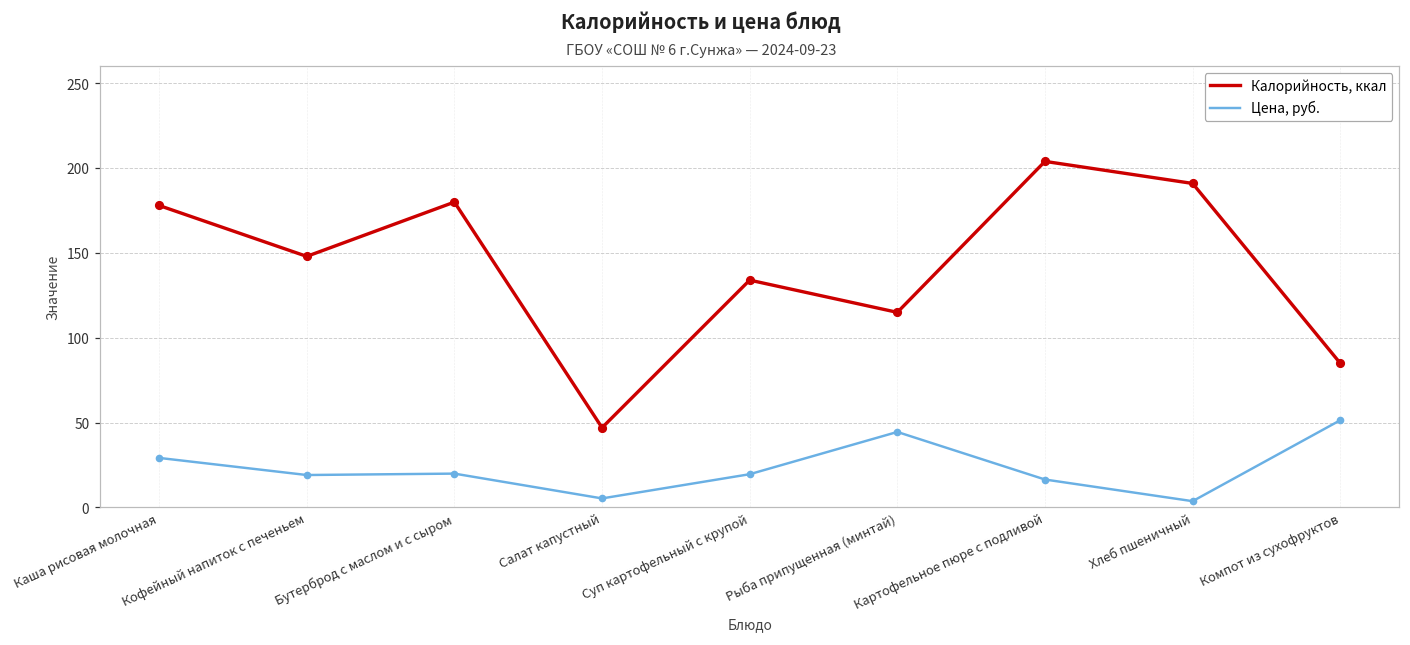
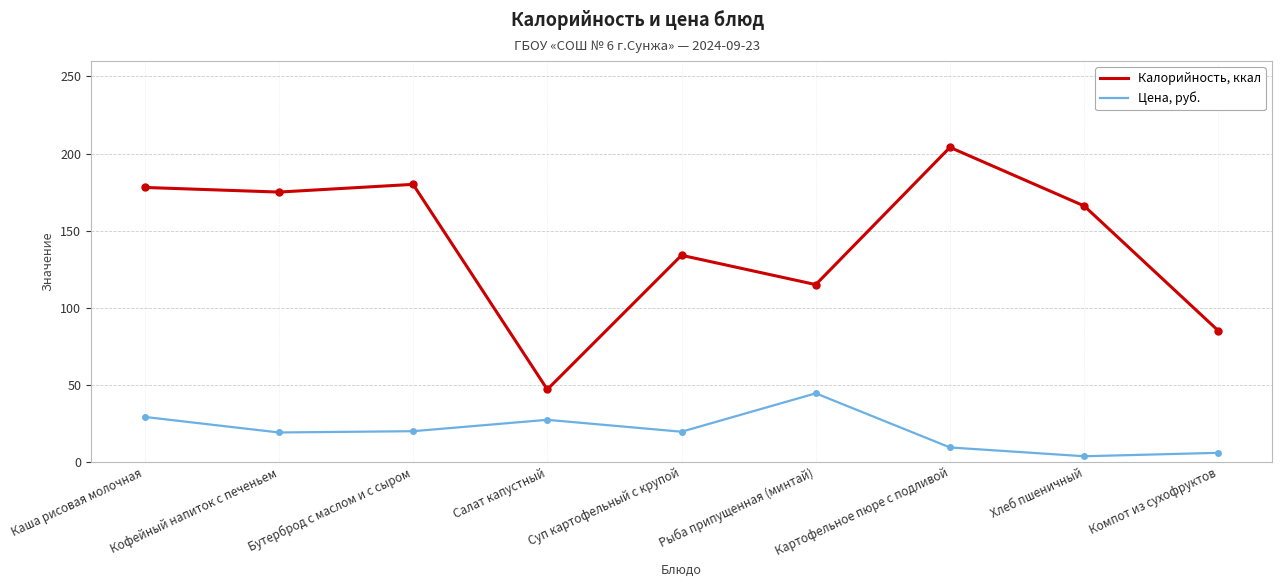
Калорийность, ккал, Кофейный напиток с печеньем: 148 -> 175
Цена, руб., Салат капустный: 5 -> 27
Цена, руб., Картофельное пюре с подливой: 16 -> 9
Калорийность, ккал, Хлеб пшеничный: 191 -> 166
Цена, руб., Компот из сухофруктов: 51 -> 6
